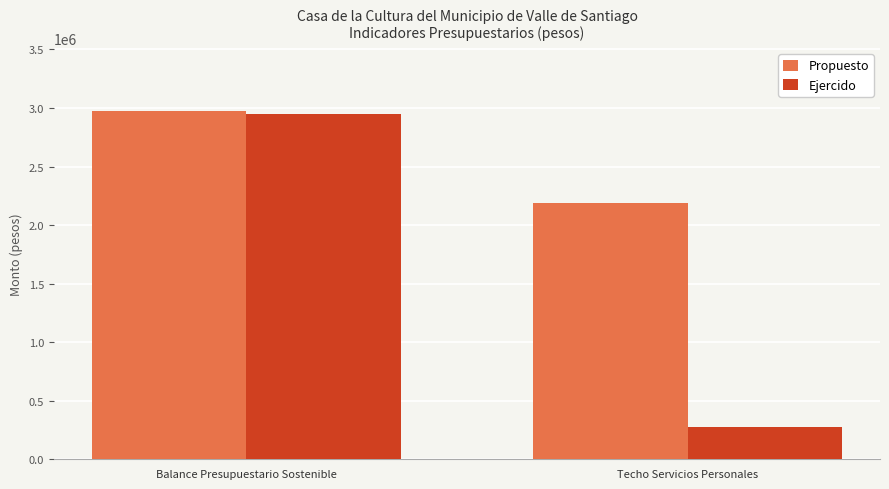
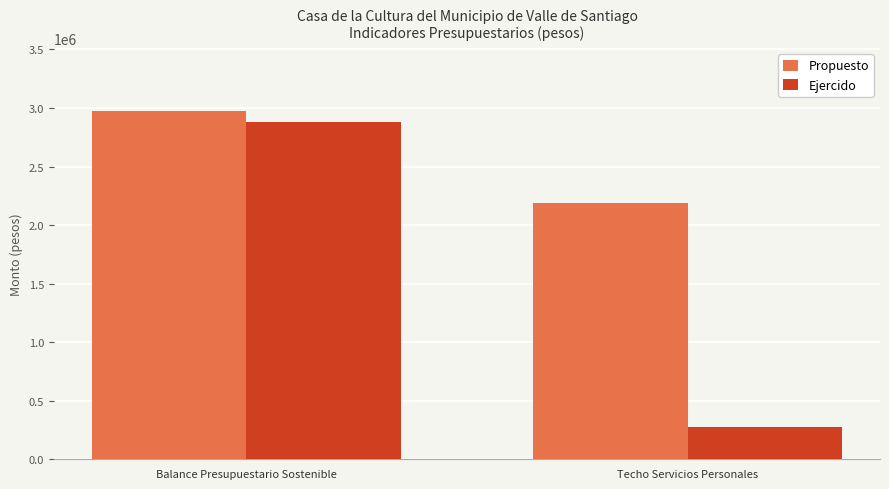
Ejercido, Balance Presupuestario Sostenible: 2950000 -> 2880000
